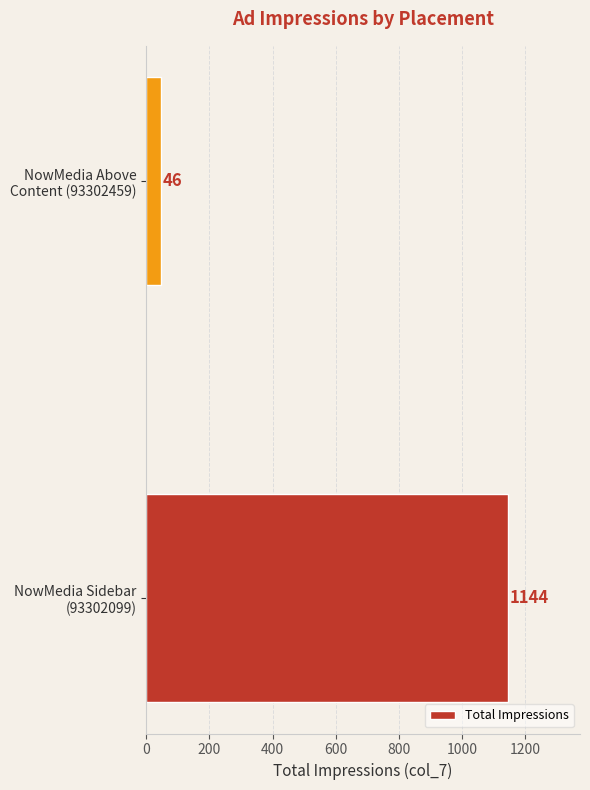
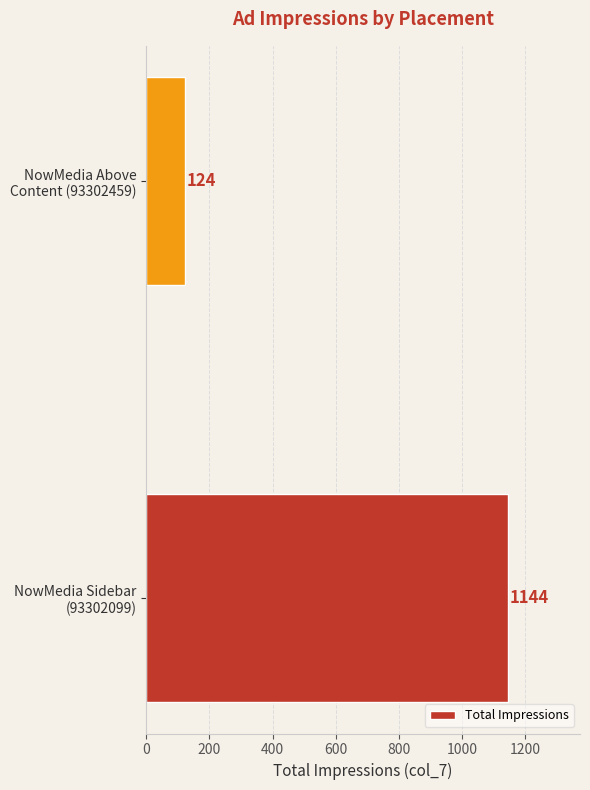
NowMedia Above Content (93302459): 46 -> 124
